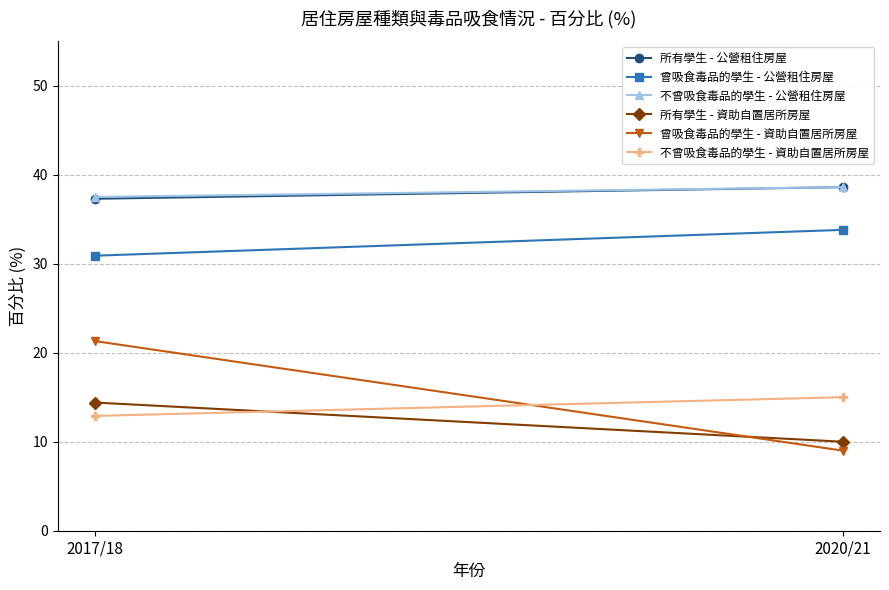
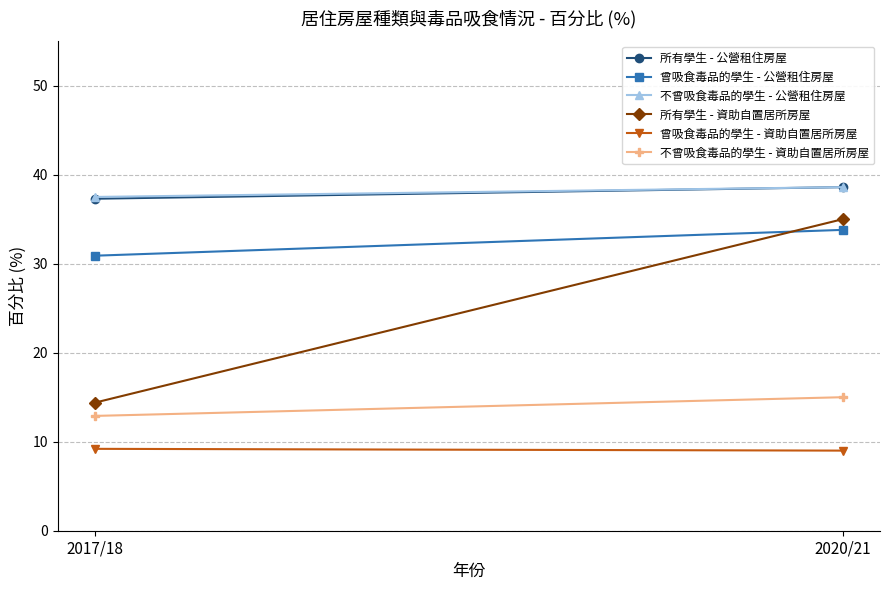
曾吸食毒品的學生 - 資助自置居所房屋, 2017/18: 21 -> 9
所有學生 - 資助自置居所房屋, 2020/21: 10 -> 35
